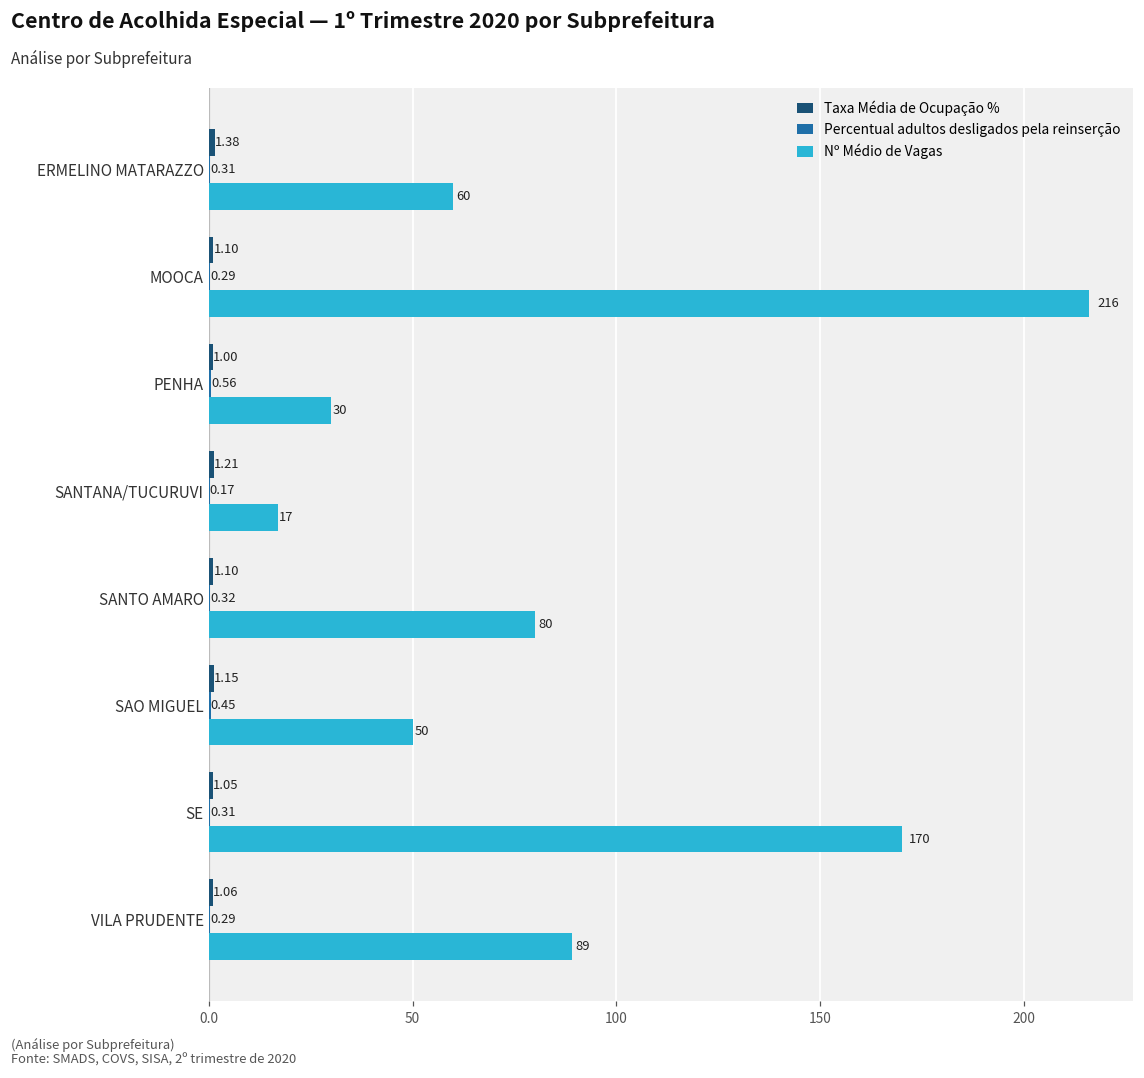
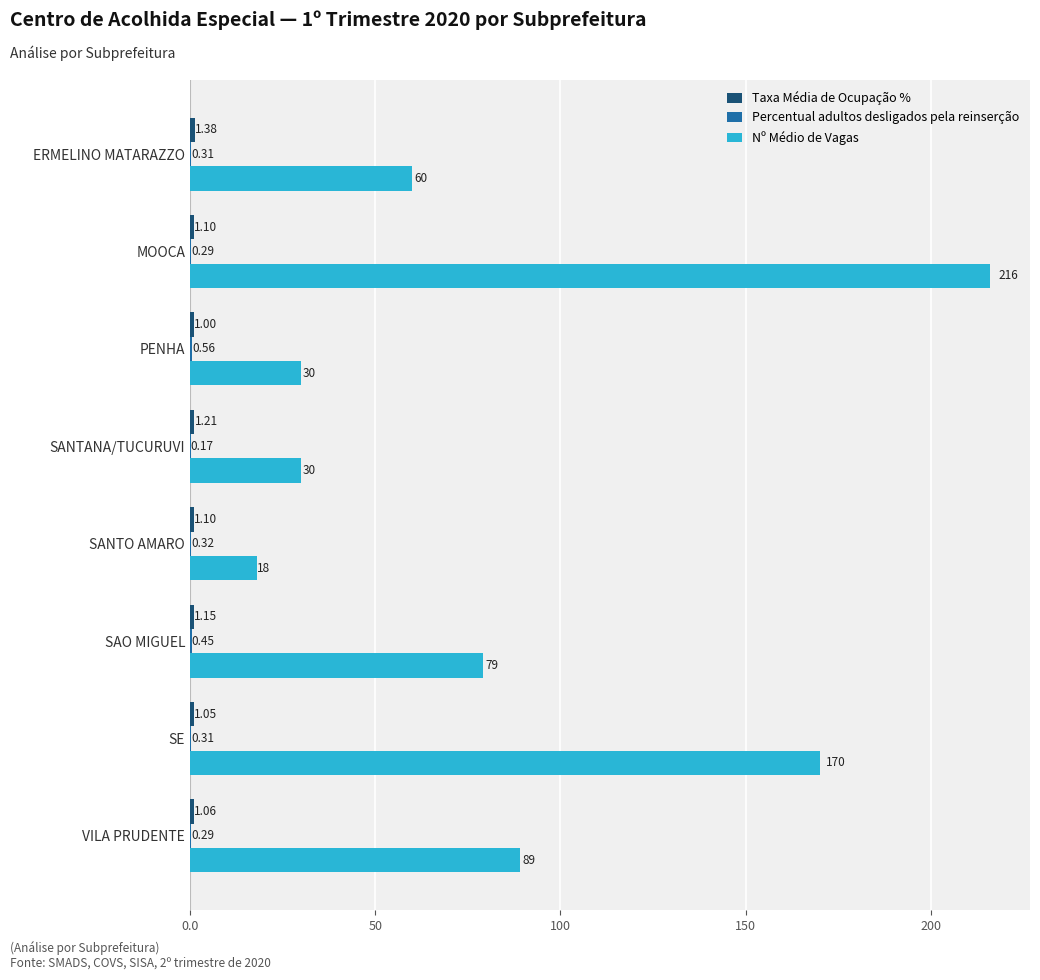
Nº Médio de Vagas, SANTANA/TUCURUVI: 17 -> 30
Nº Médio de Vagas, SANTO AMARO: 80 -> 18
Nº Médio de Vagas, SAO MIGUEL: 50 -> 79
